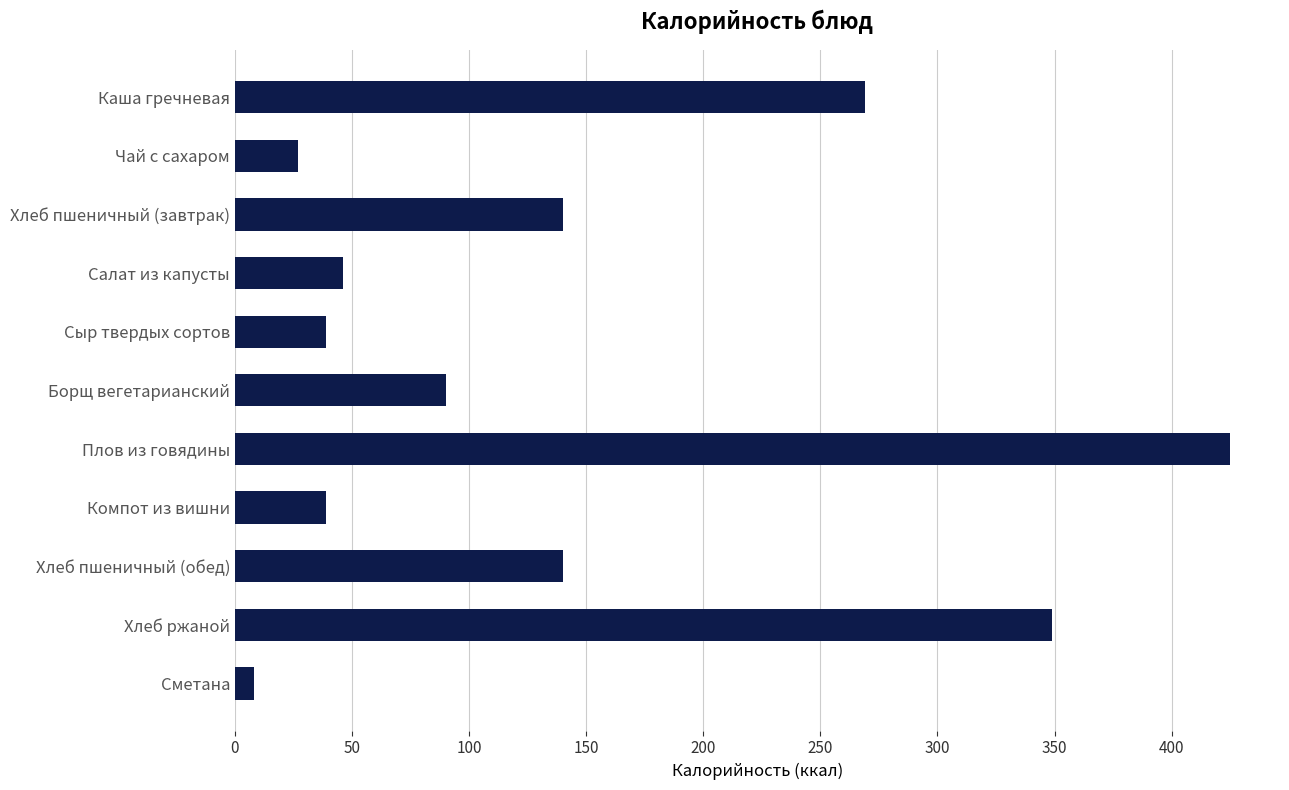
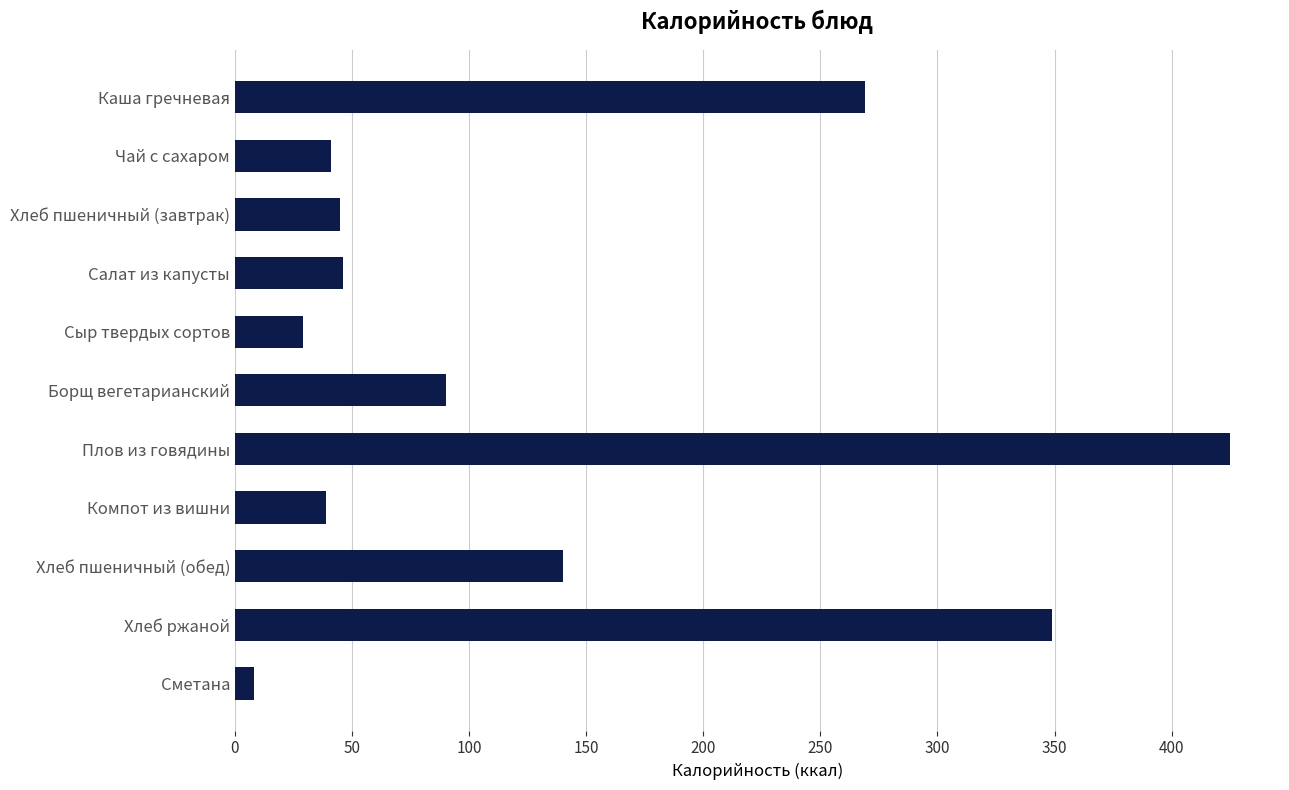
Чай с сахаром: 27 -> 41
Хлеб пшеничный (завтрак): 140 -> 45
Сыр твердых сортов: 39 -> 29
